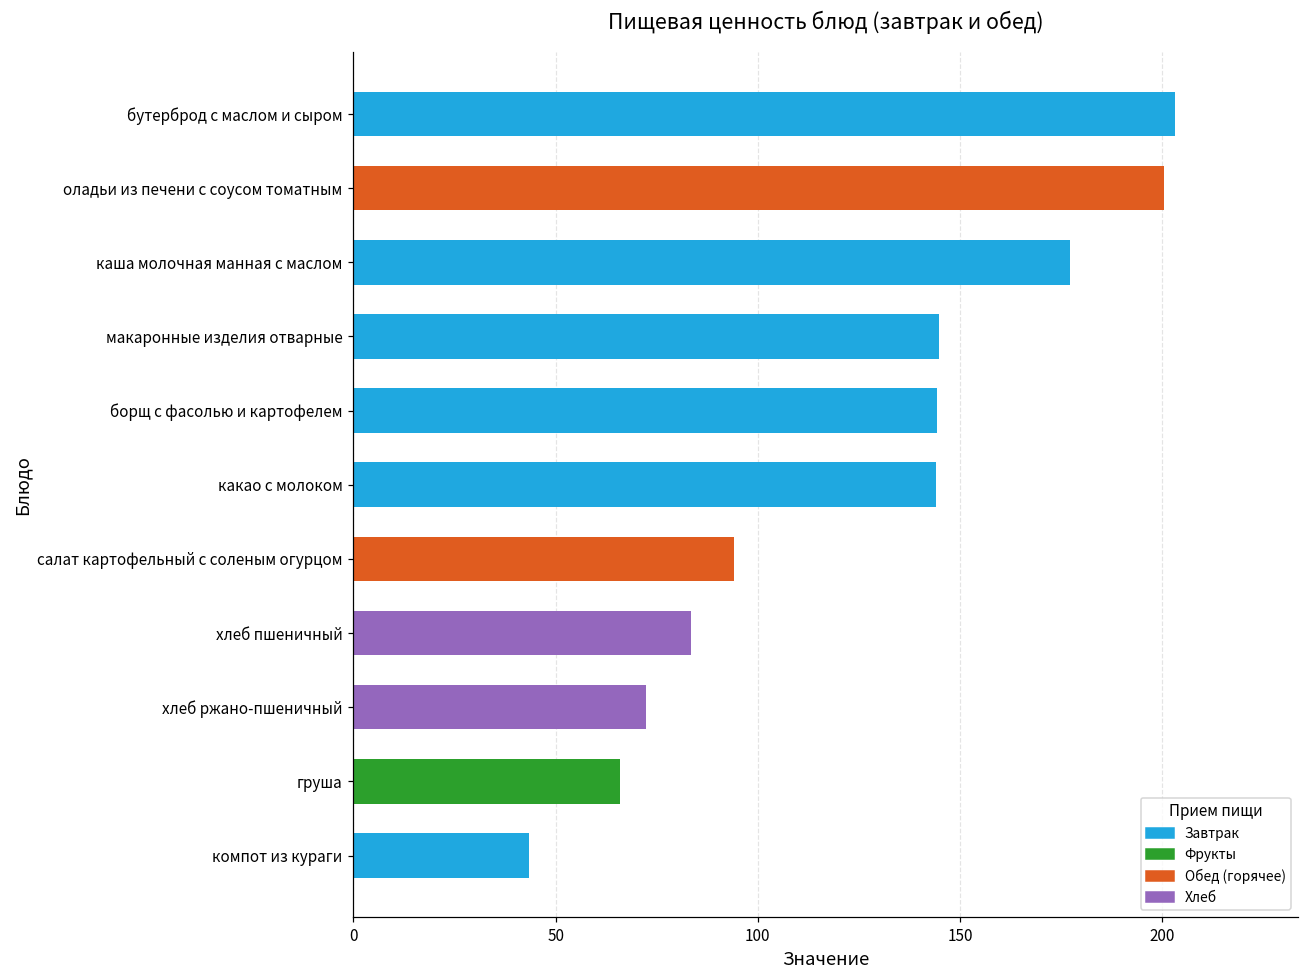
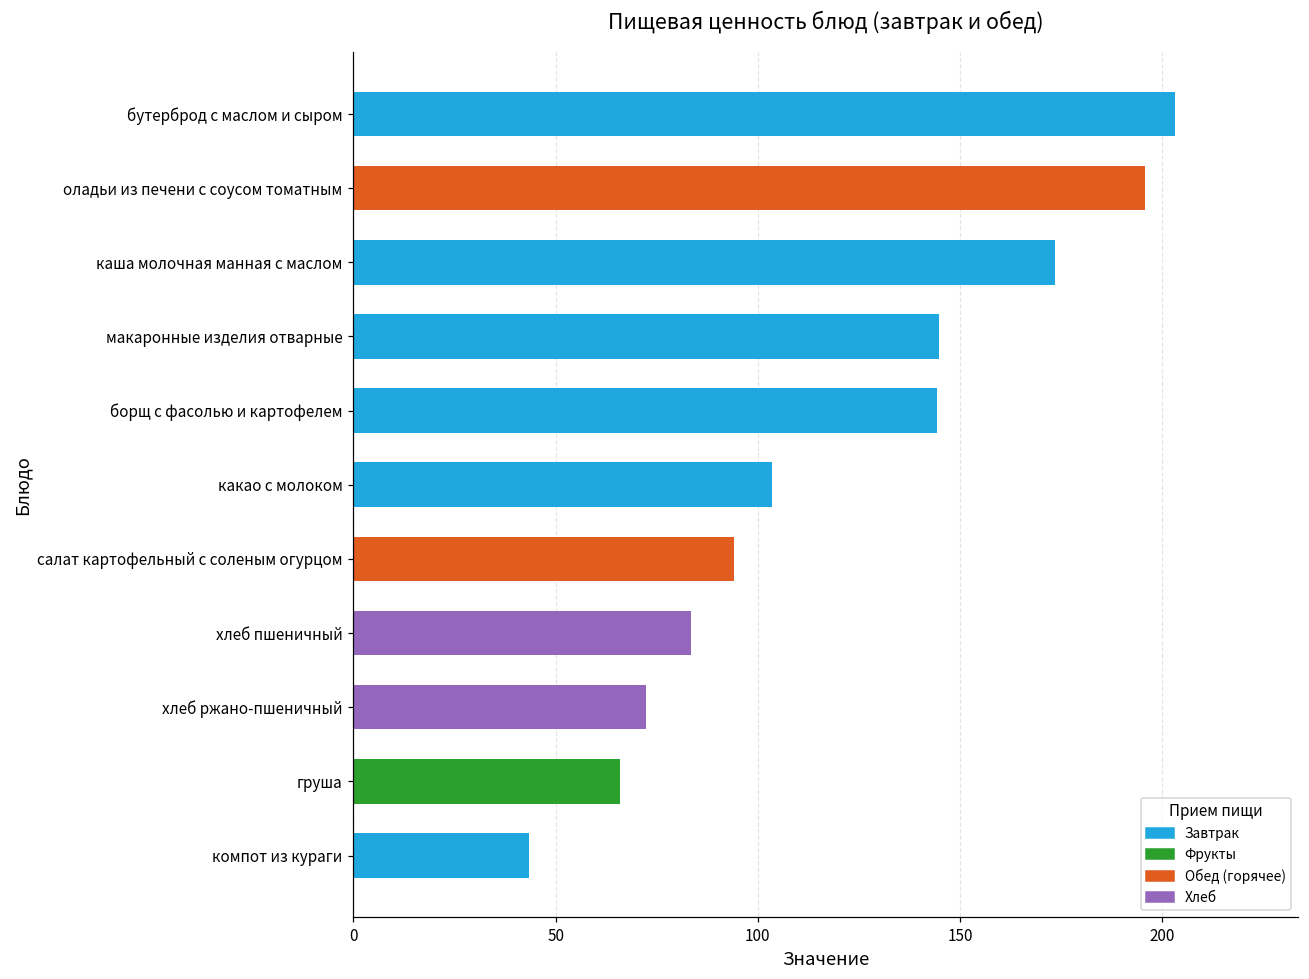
оладьи из печени с соусом томатным: 201 -> 196
каша молочная манная с маслом: 177 -> 174
какао с молоком: 144 -> 104
